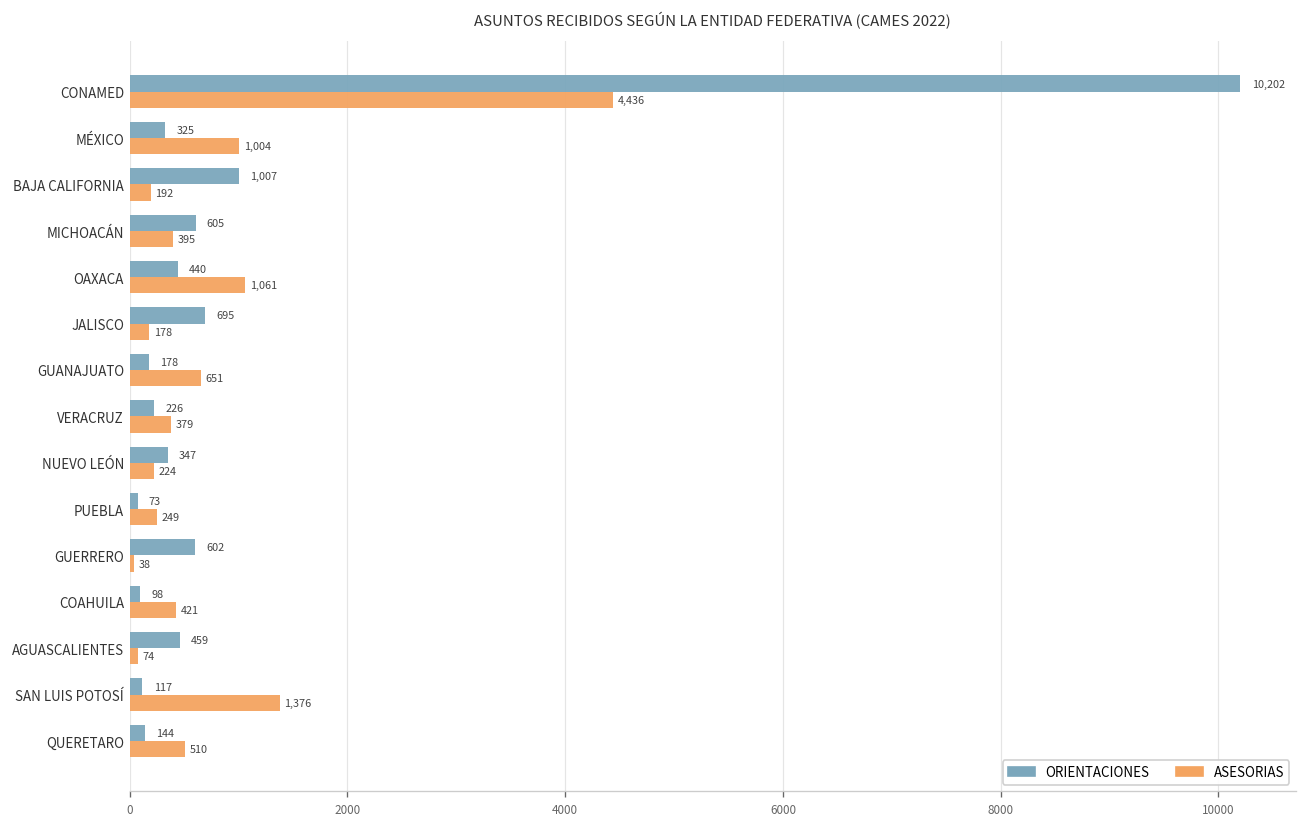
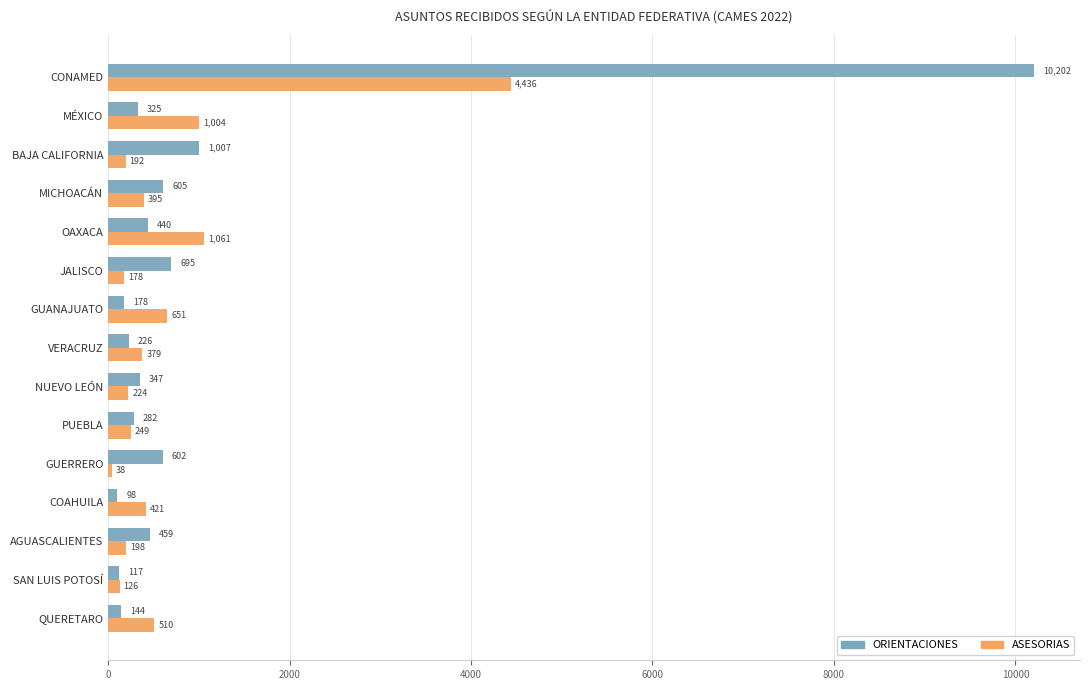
ORIENTACIONES, PUEBLA: 73 -> 282
ASESORIAS, AGUASCALIENTES: 74 -> 198
ASESORIAS, SAN LUIS POTOSÍ: 1,376 -> 126
